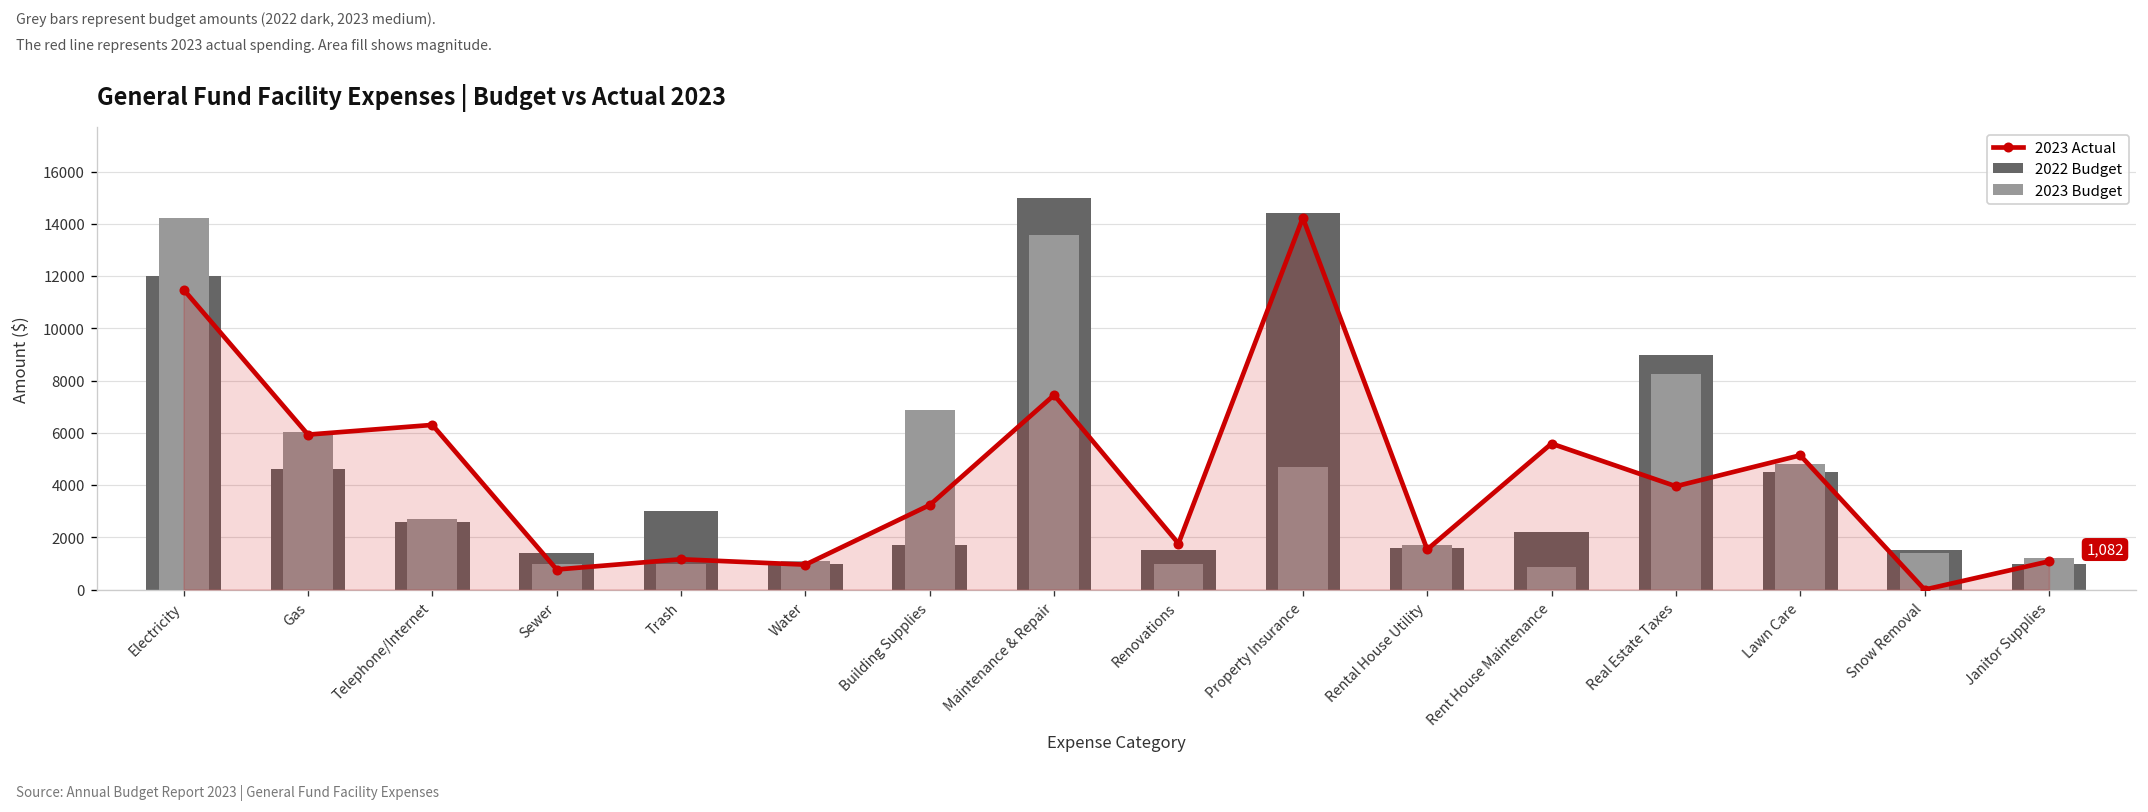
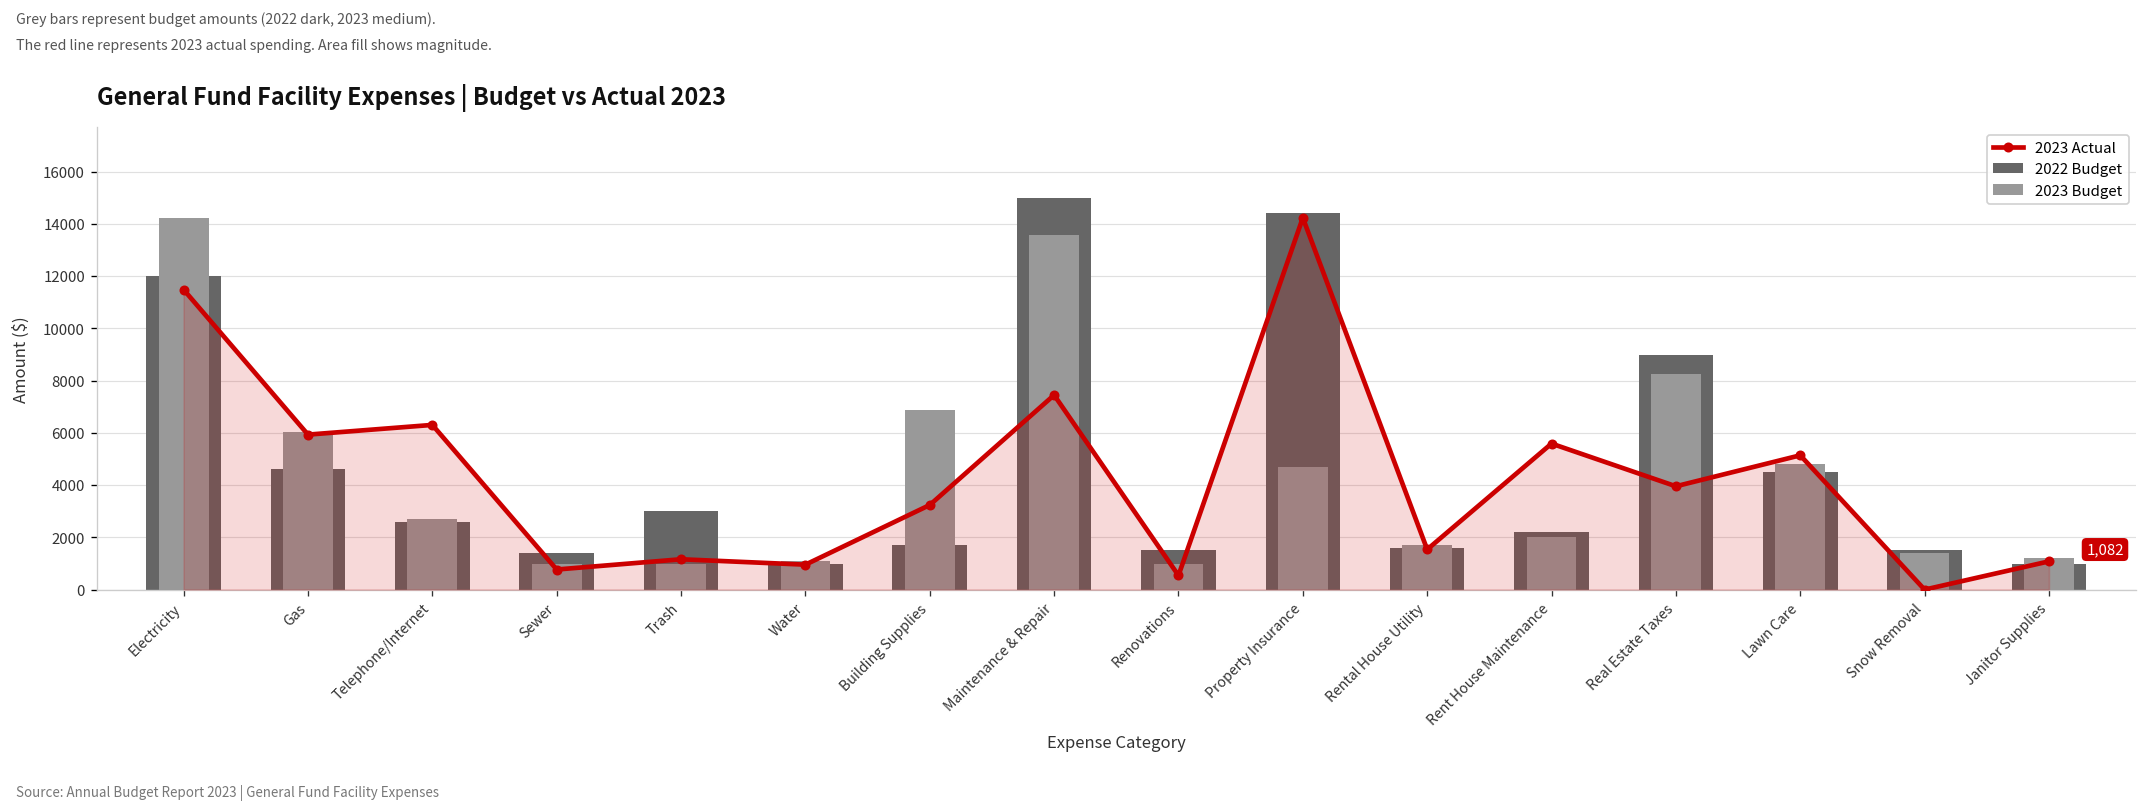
2023 Actual, Renovations: 1800 -> 500
2023 Budget, Rent House Maintenance: 900 -> 2000
